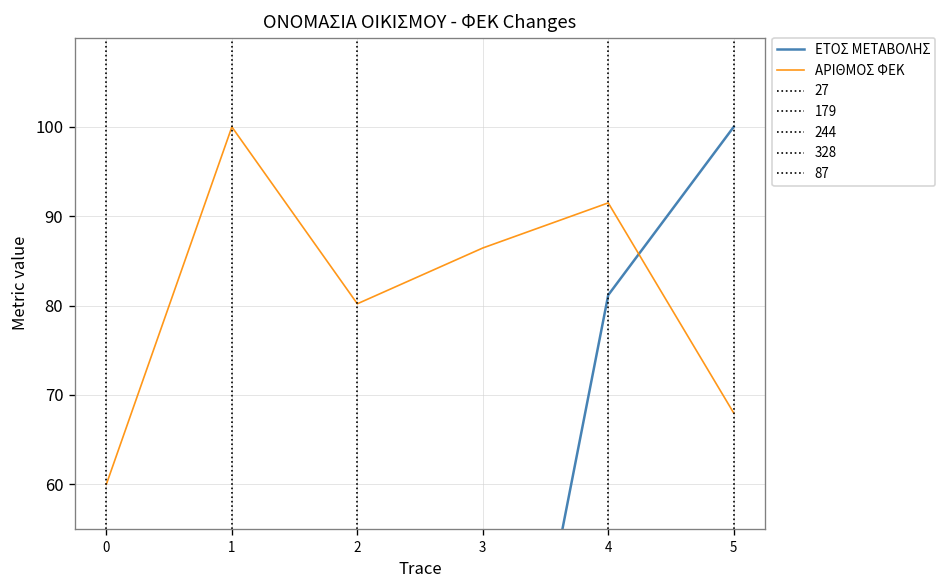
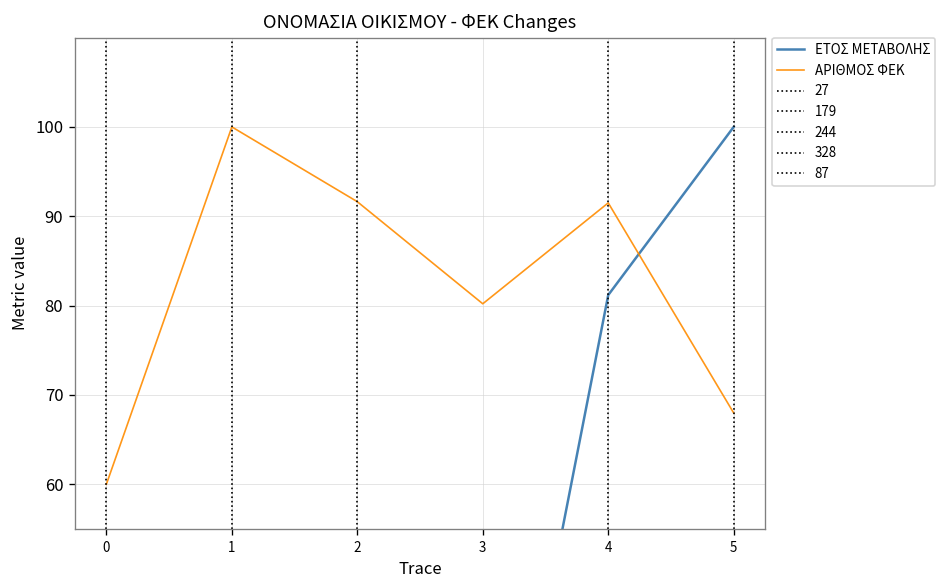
ΑΡΙΘΜΟΣ ΦΕΚ, 2: 80 -> 92
ΑΡΙΘΜΟΣ ΦΕΚ, 3: 86 -> 80
